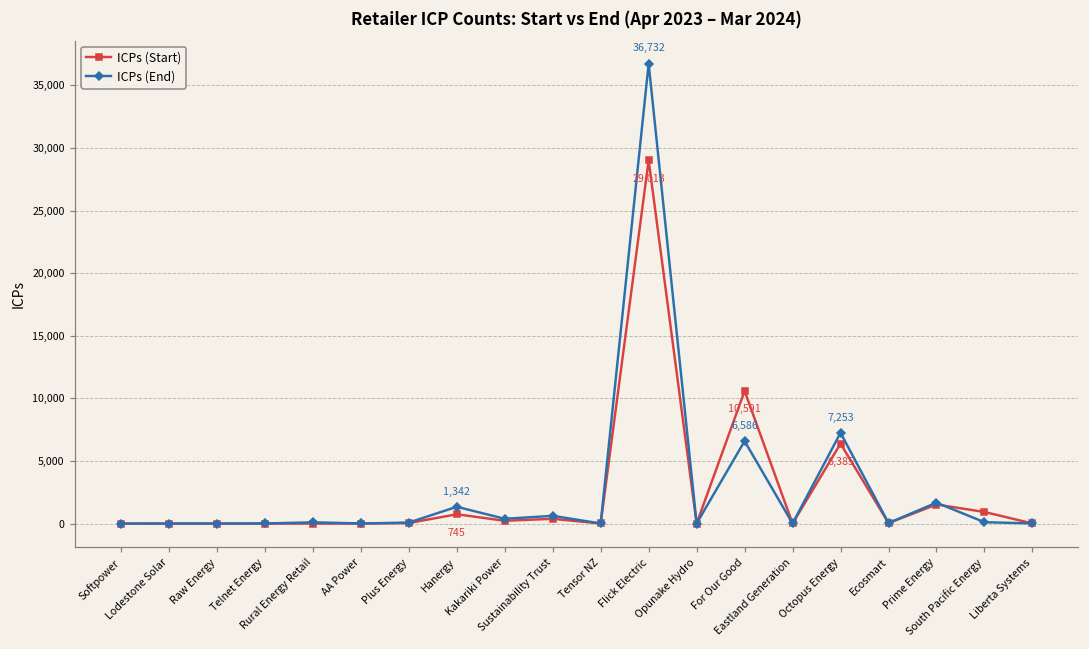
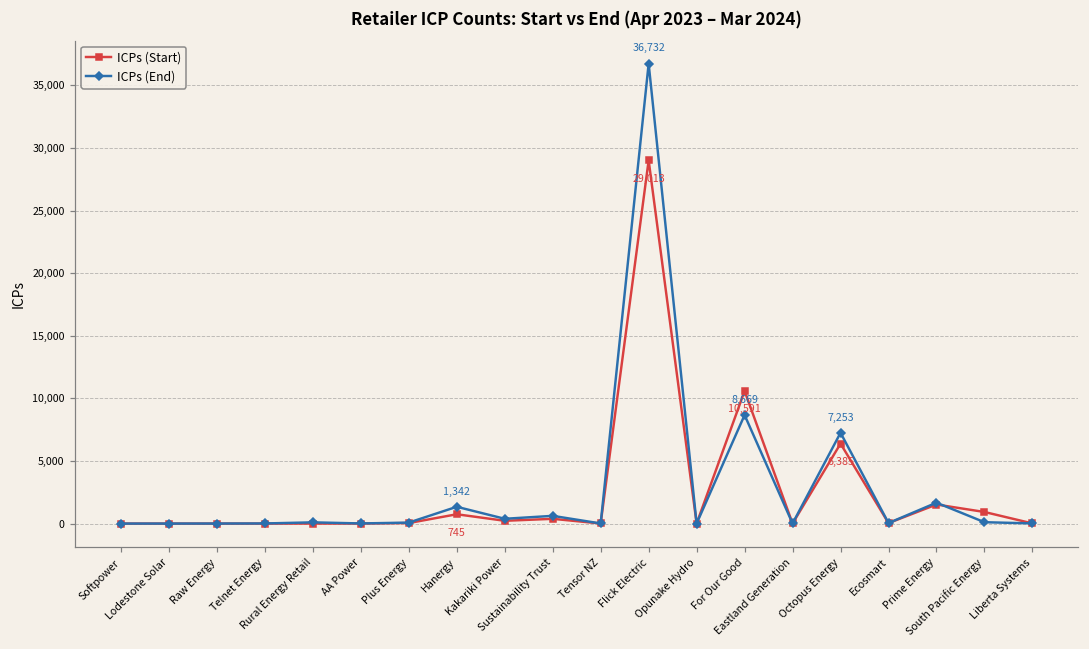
ICPs (End), For Our Good: 6,586 -> 8,669
